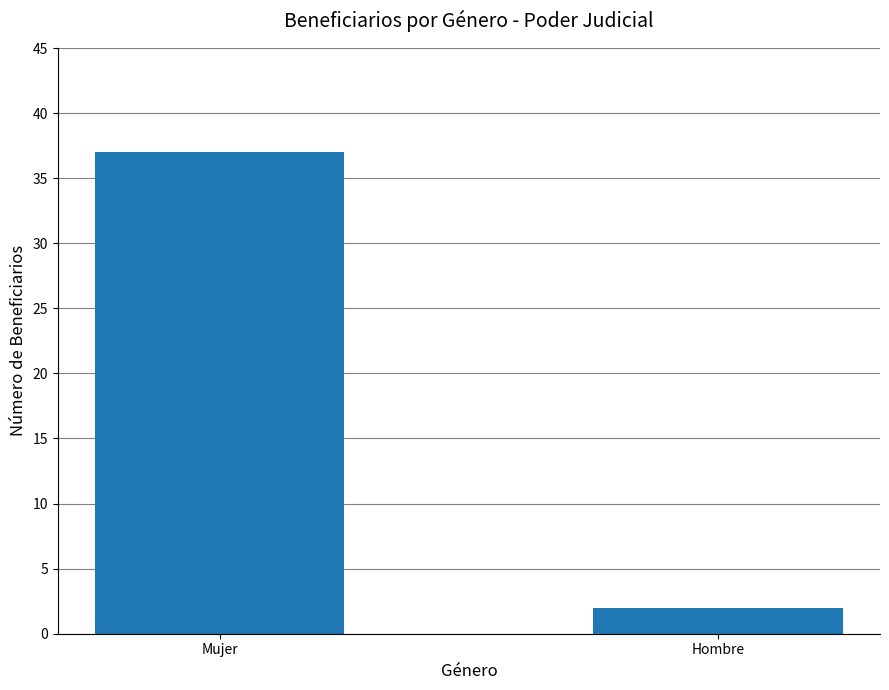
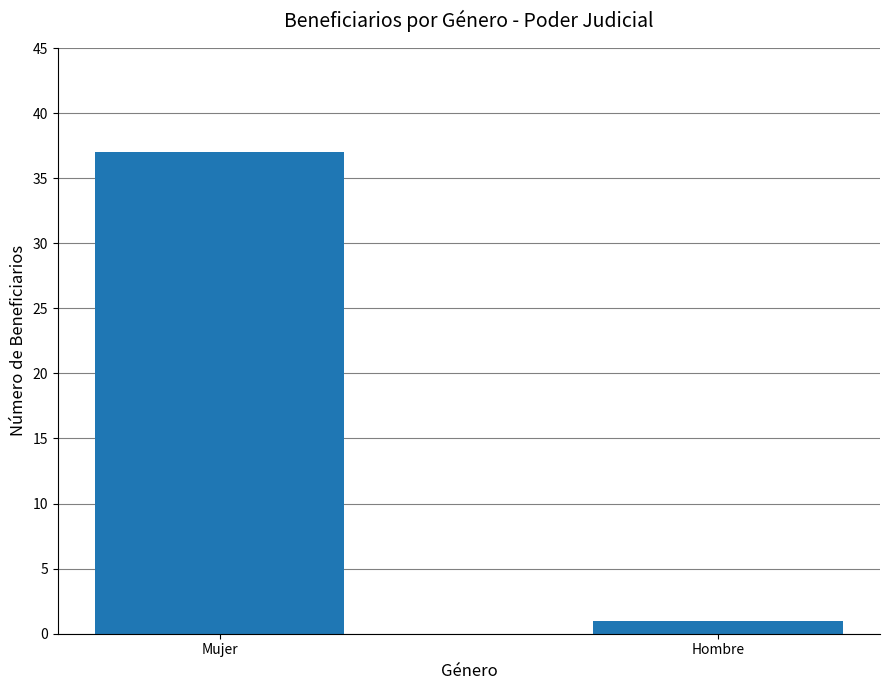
Hombre: 2 -> 1
